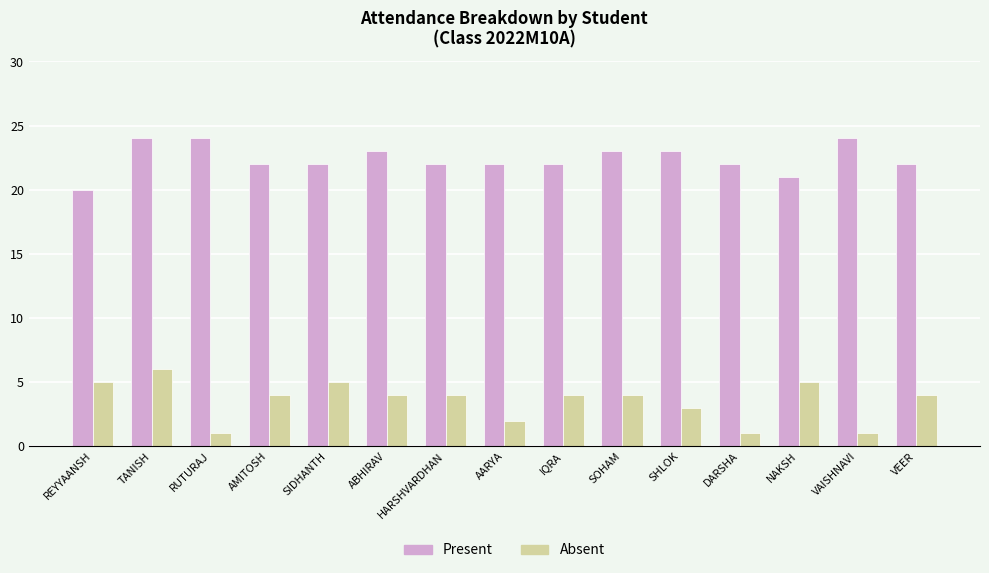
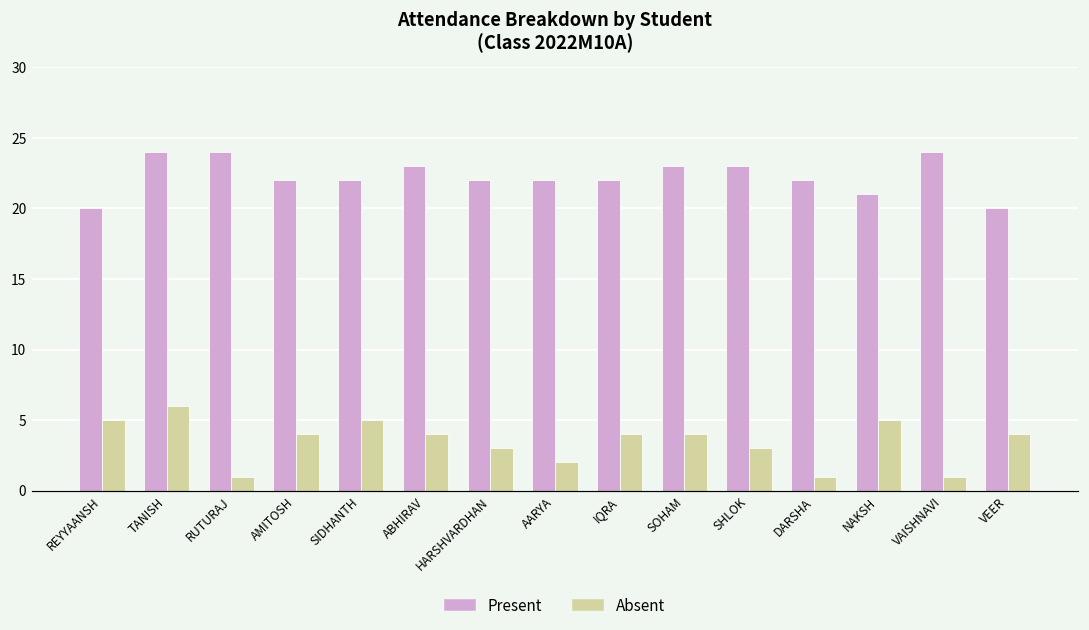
Absent, HARSHVARDHAN: 4 -> 3
Present, VEER: 22 -> 20
